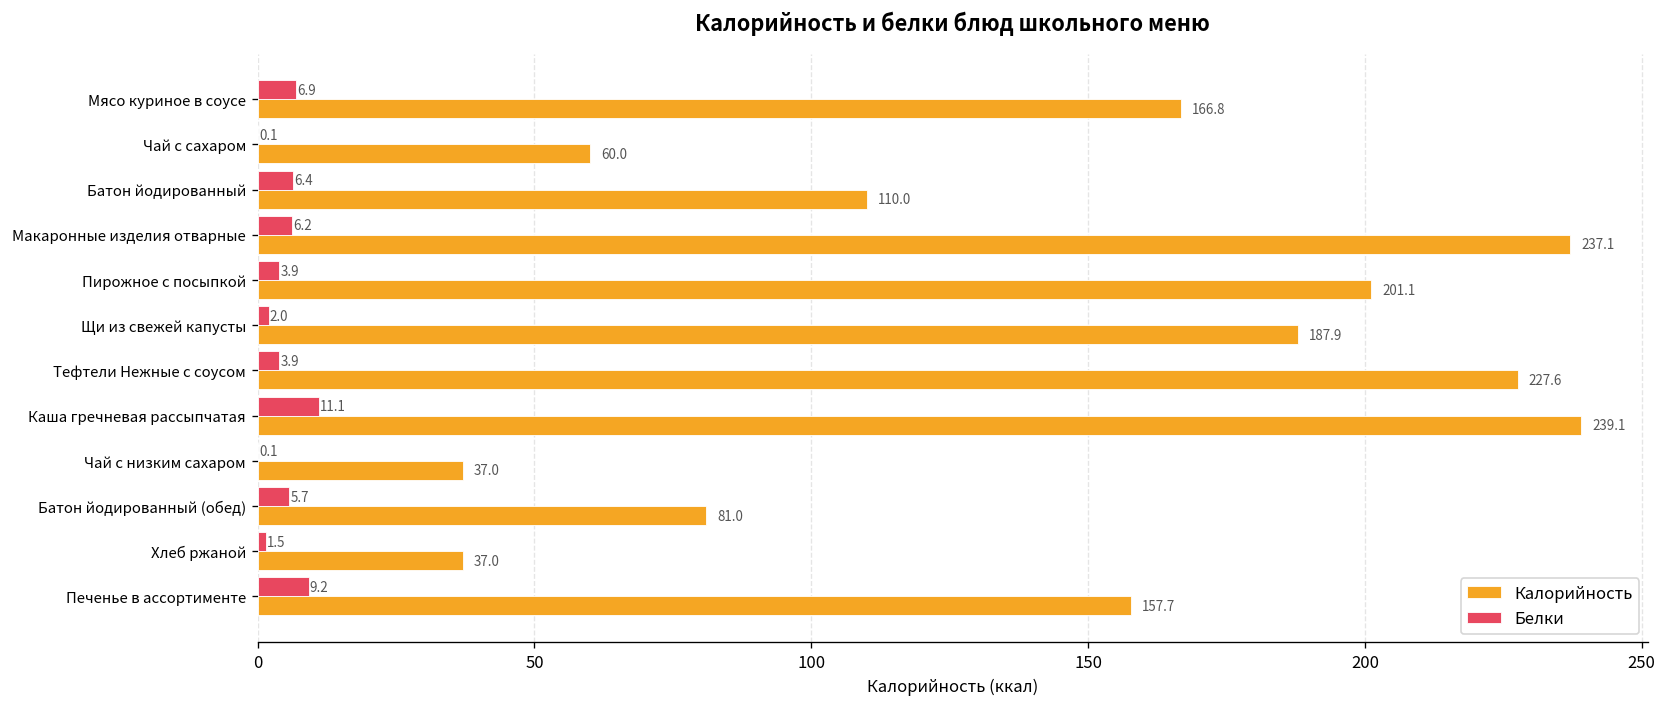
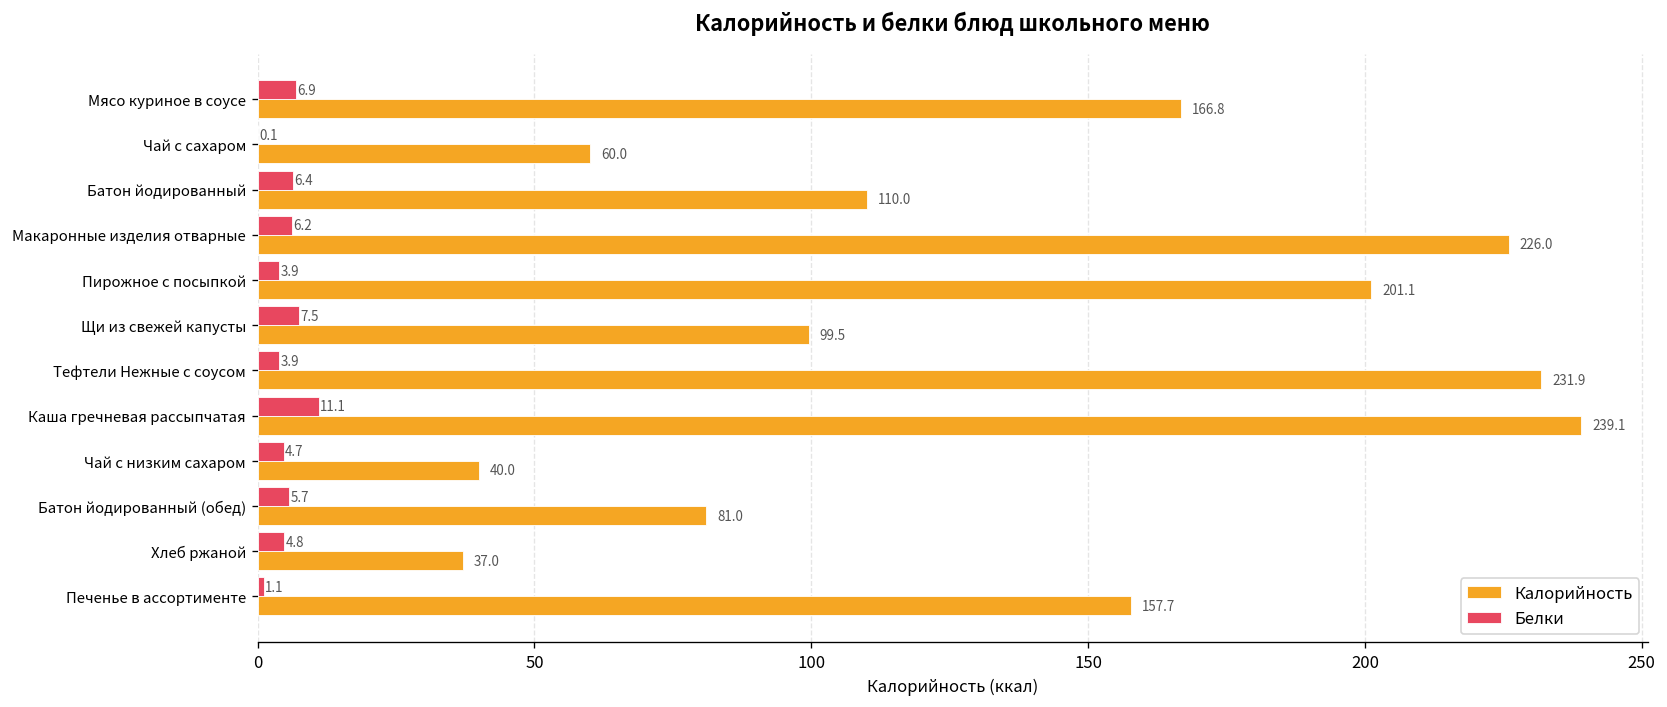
Калорийность, Макаронные изделия отварные: 237.1 -> 226.0
Белки, Щи из свежей капусты: 2.0 -> 7.5
Калорийность, Щи из свежей капусты: 187.9 -> 99.5
Калорийность, Тефтели Нежные с соусом: 227.6 -> 231.9
Белки, Чай с низким сахаром: 0.1 -> 4.7
Калорийность, Чай с низким сахаром: 37.0 -> 40.0
Белки, Хлеб ржаной: 1.5 -> 4.8
Белки, Печенье в ассортименте: 9.2 -> 1.1
